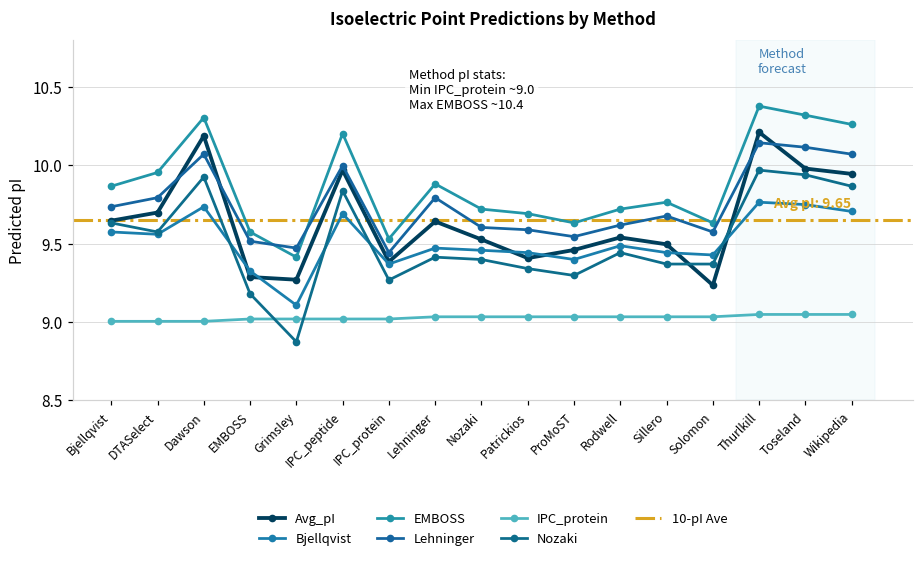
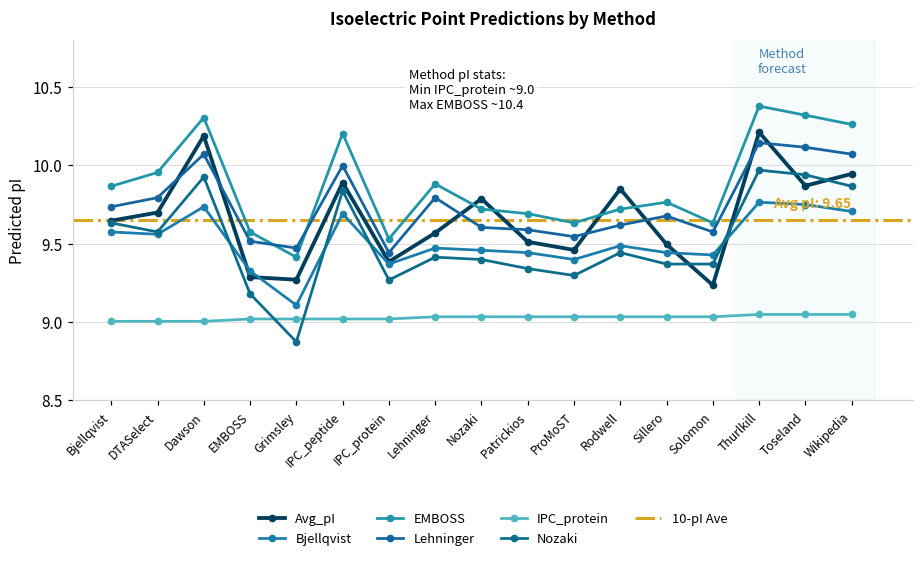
Avg_pI, IPC_peptide: 9.97 -> 9.89
Avg_pI, Lehninger: 9.64 -> 9.57
Avg_pI, Nozaki: 9.53 -> 9.79
Avg_pI, Patrickios: 9.41 -> 9.51
Avg_pI, Rodwell: 9.54 -> 9.85
Avg_pI, Toseland: 9.98 -> 9.87
